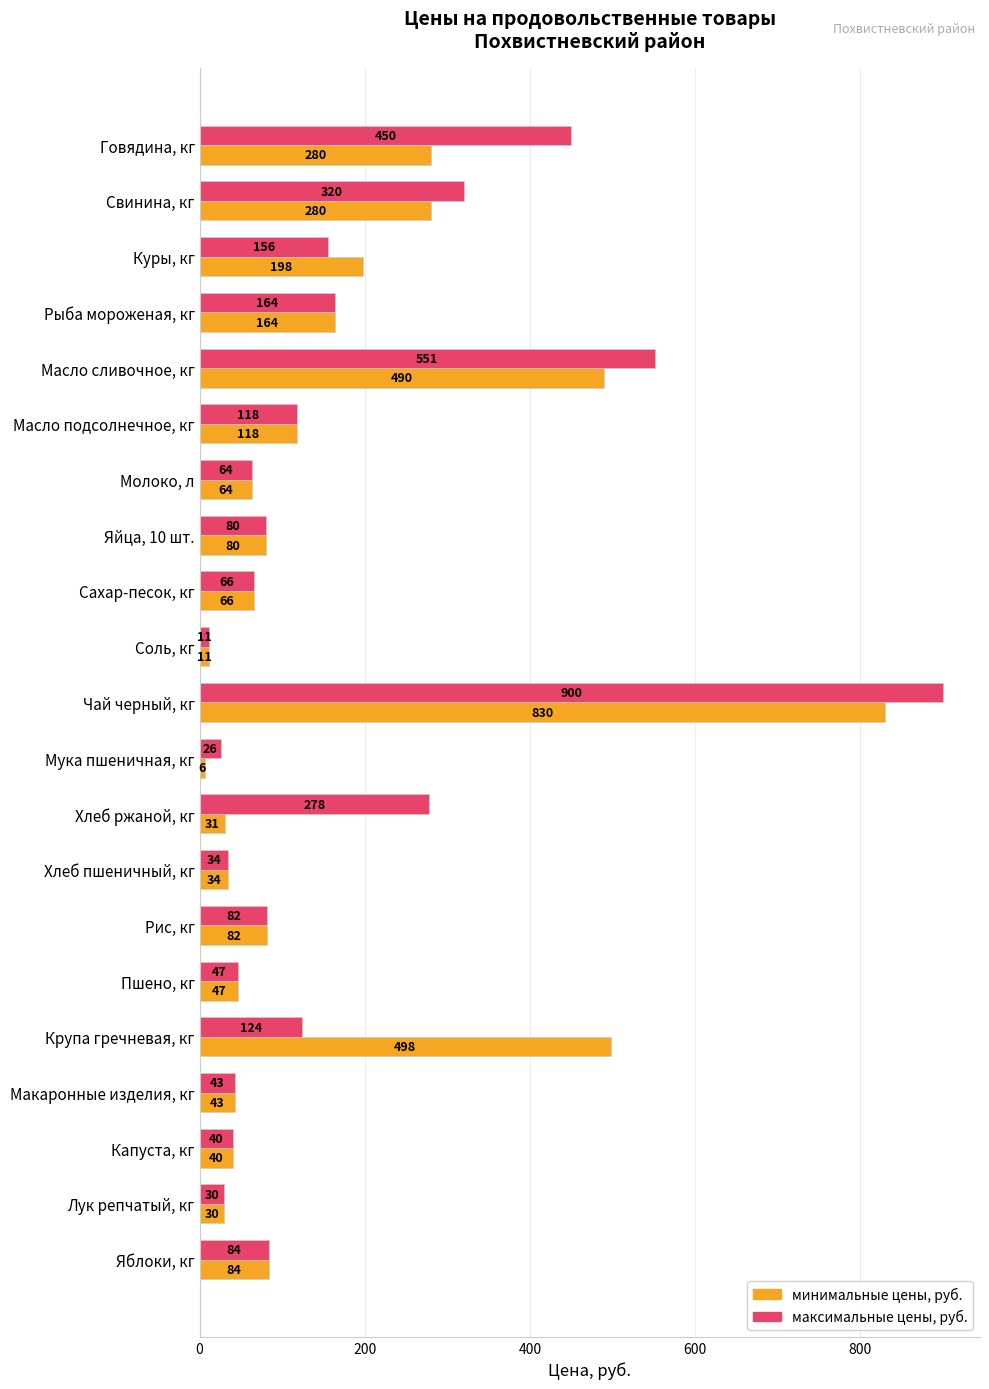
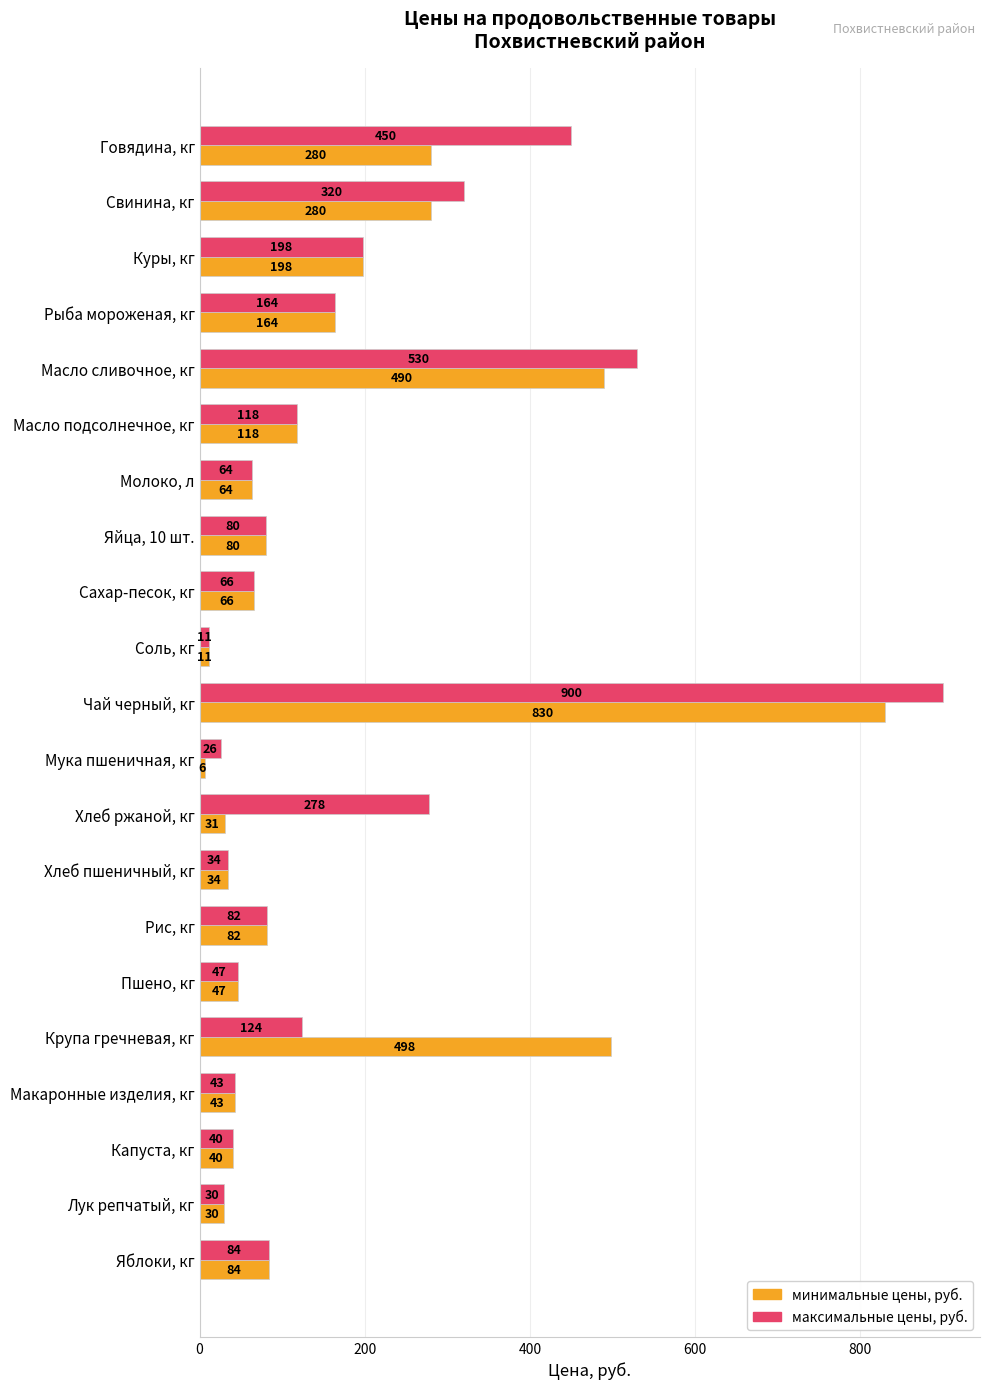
максимальные цены, руб., Куры, кг: 156 -> 198
максимальные цены, руб., Масло сливочное, кг: 551 -> 530
